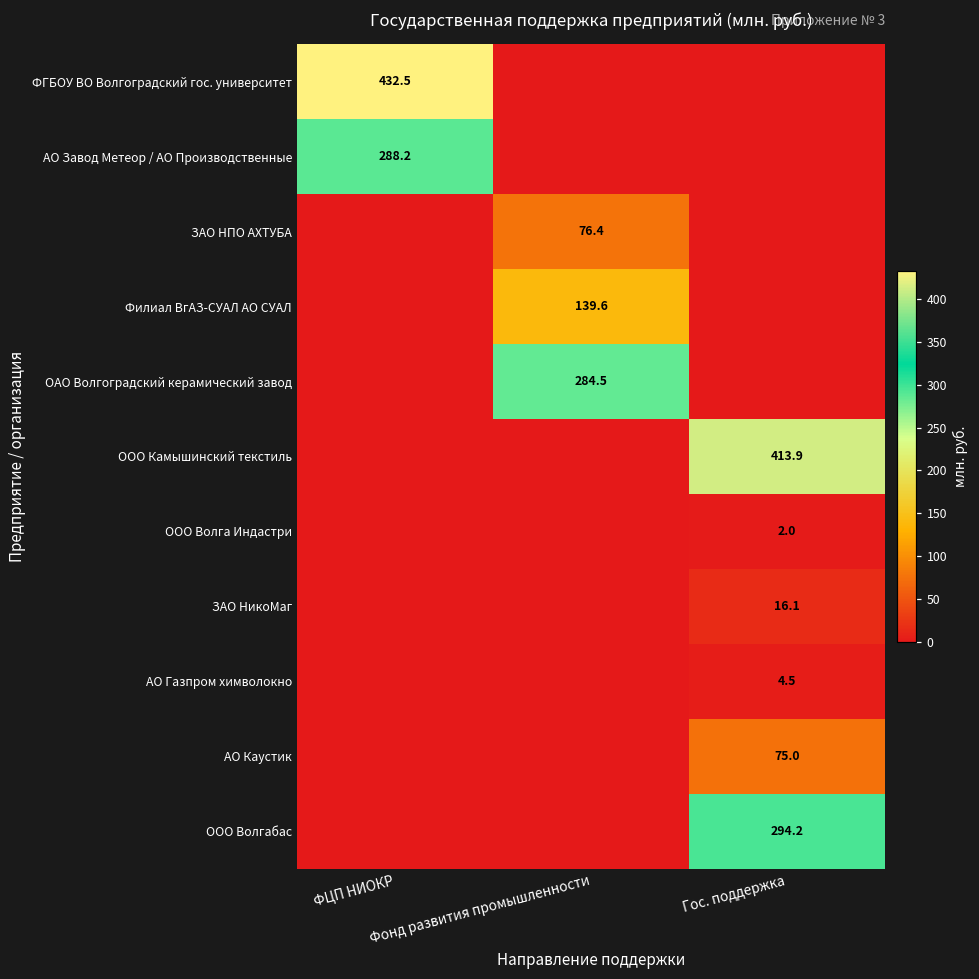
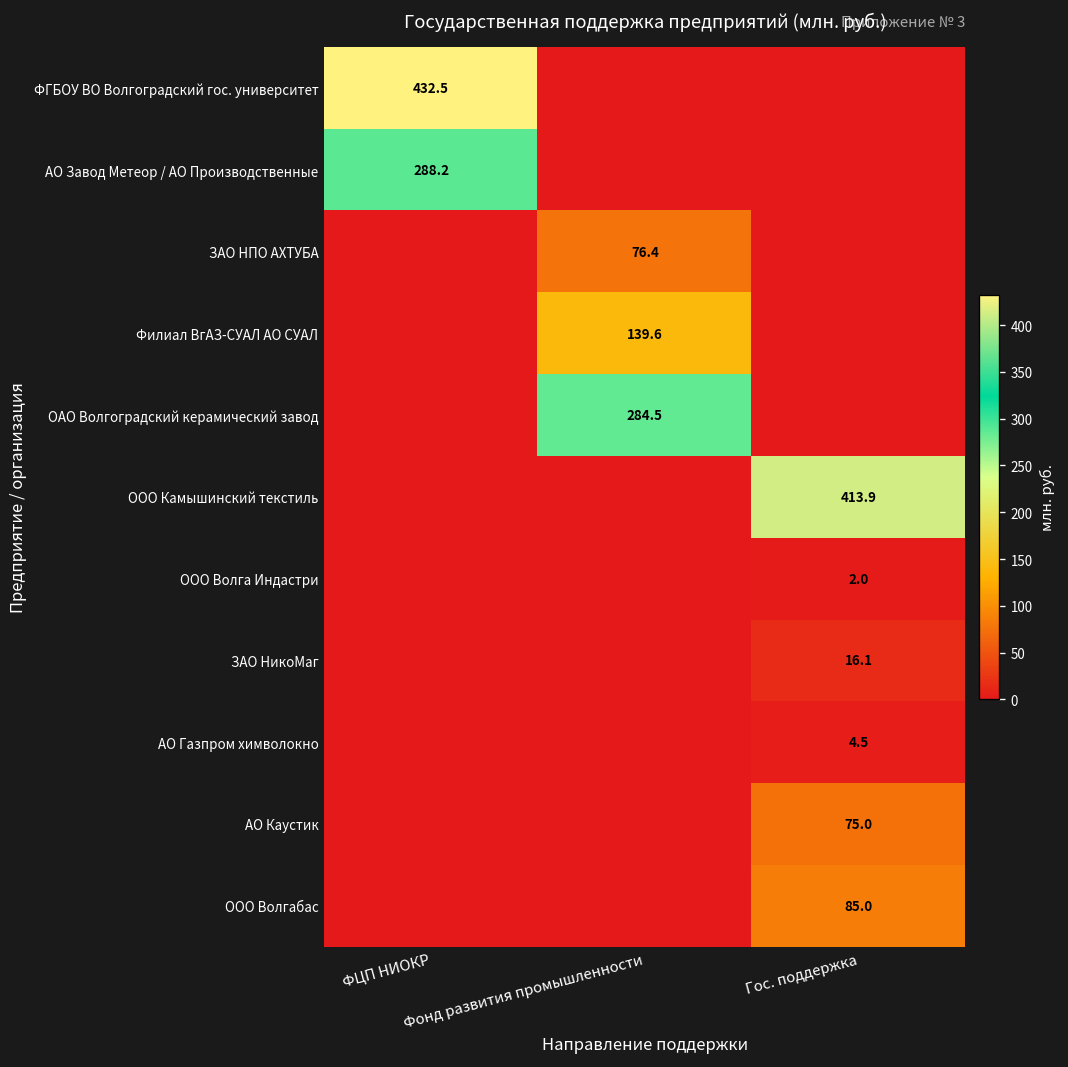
ООО Волгабас, Гос. поддержка: 294.2 -> 85.0
